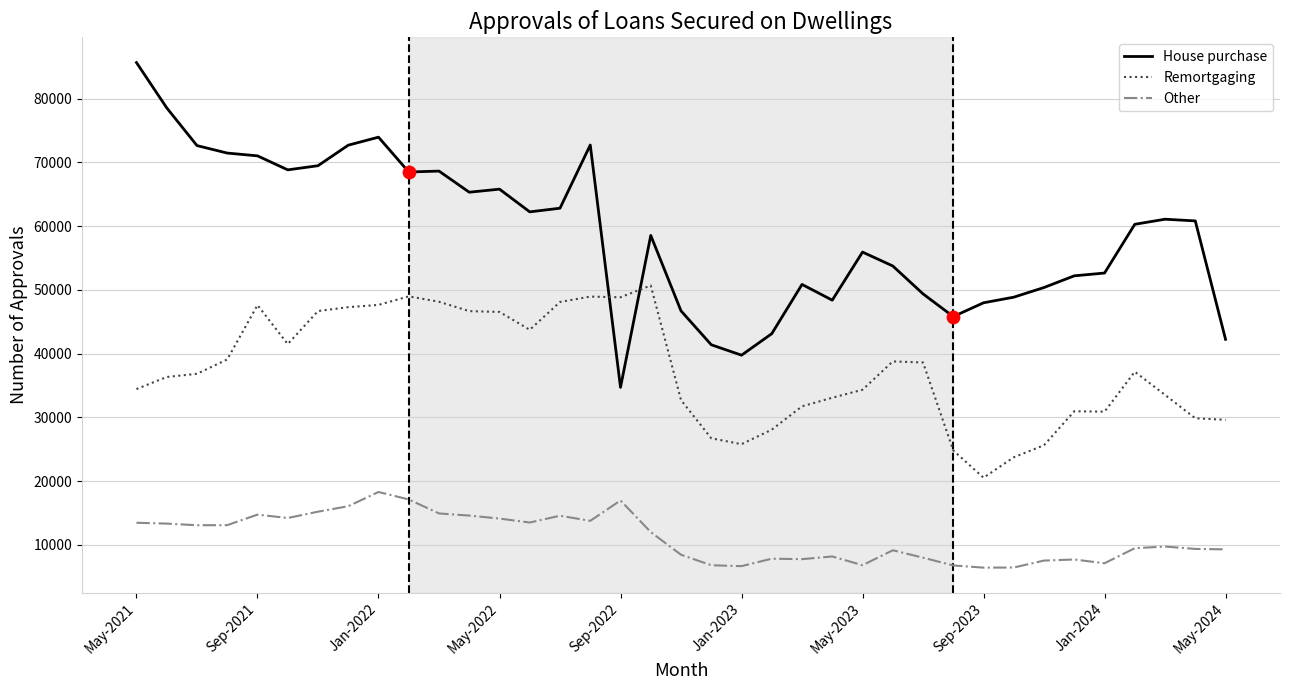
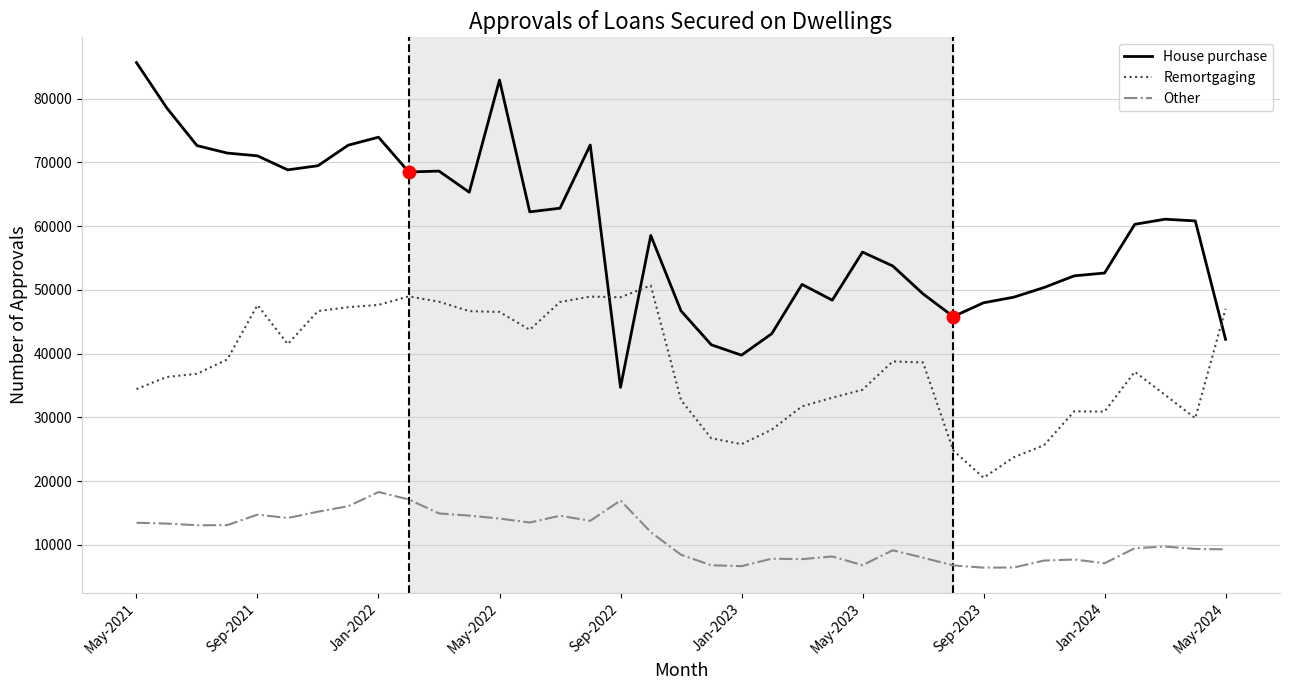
House purchase, May-2022: 66000 -> 83000
Remortgaging, May-2024: 30000 -> 47000
